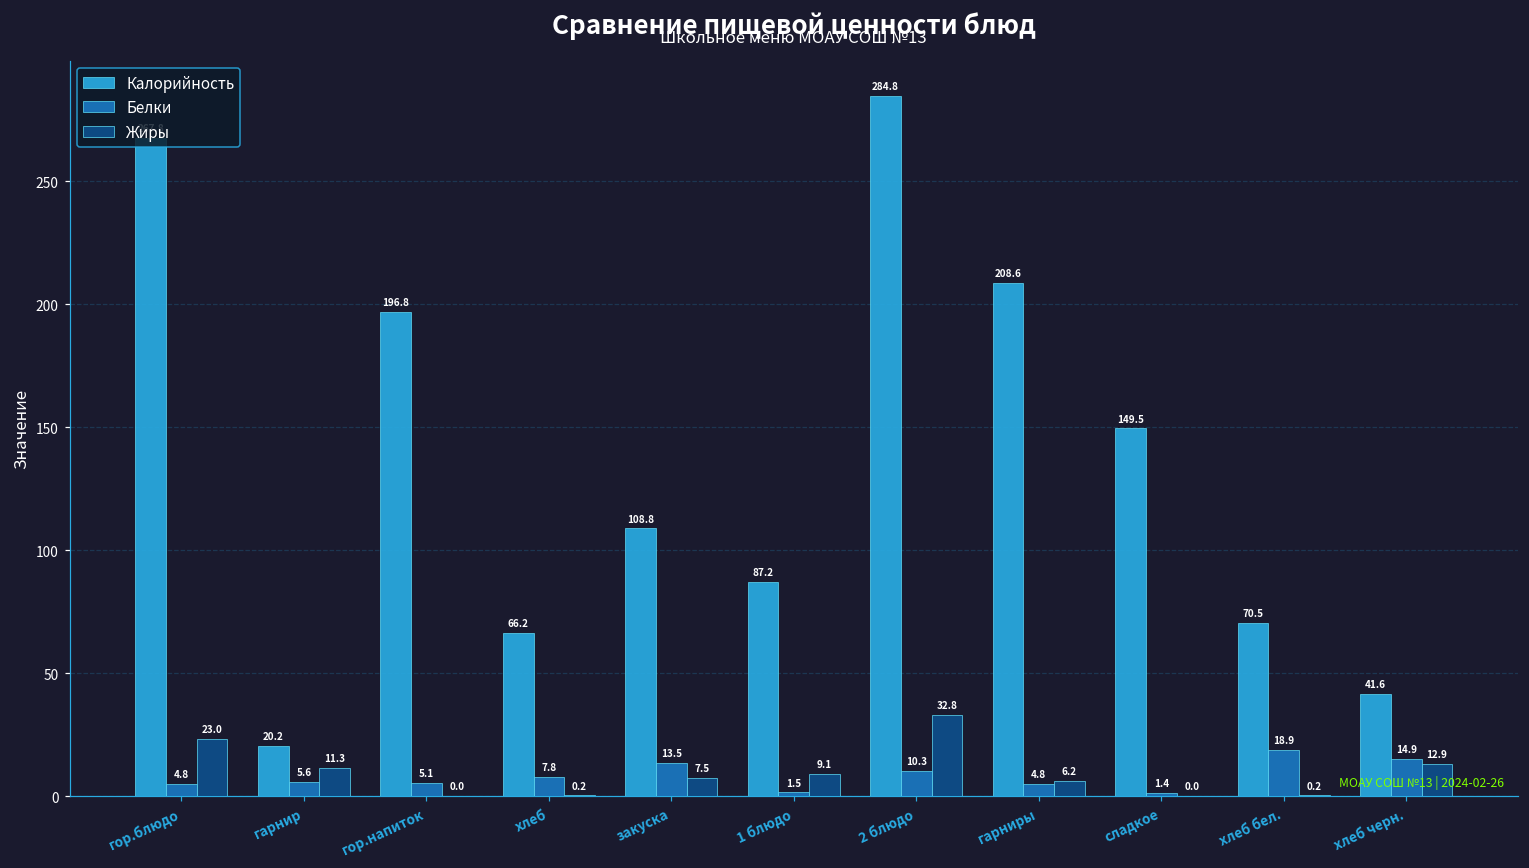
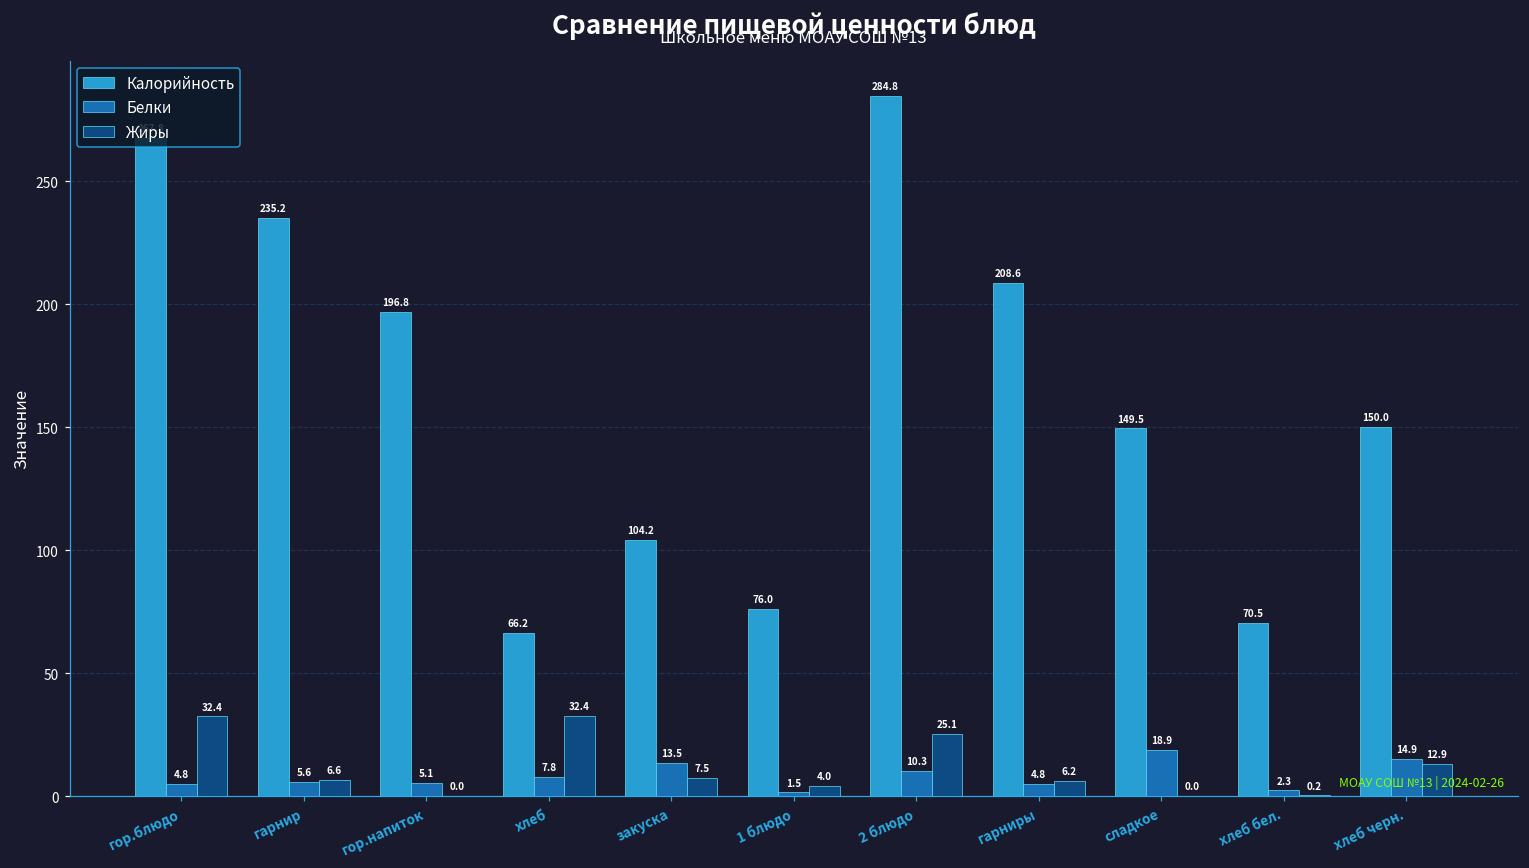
Жиры, гор.блюдо: 23.0 -> 32.4
Калорийность, гарнир: 20.2 -> 235.2
Жиры, гарнир: 11.3 -> 6.6
Жиры, хлеб: 0.2 -> 32.4
Калорийность, закуска: 108.8 -> 104.2
Калорийность, 1 блюдо: 87.2 -> 76.0
Жиры, 1 блюдо: 9.1 -> 4.0
Жиры, 2 блюдо: 32.8 -> 25.1
Белки, сладкое: 1.4 -> 18.9
Белки, хлеб бел.: 18.9 -> 2.3
Калорийность, хлеб черн.: 41.6 -> 150.0
